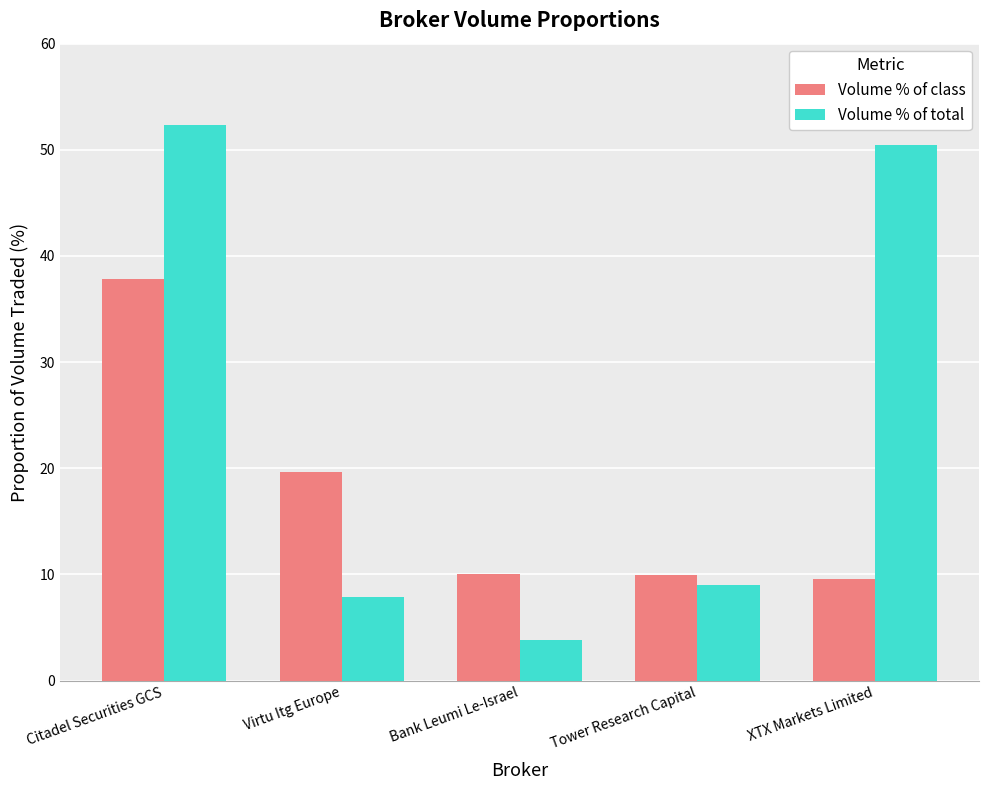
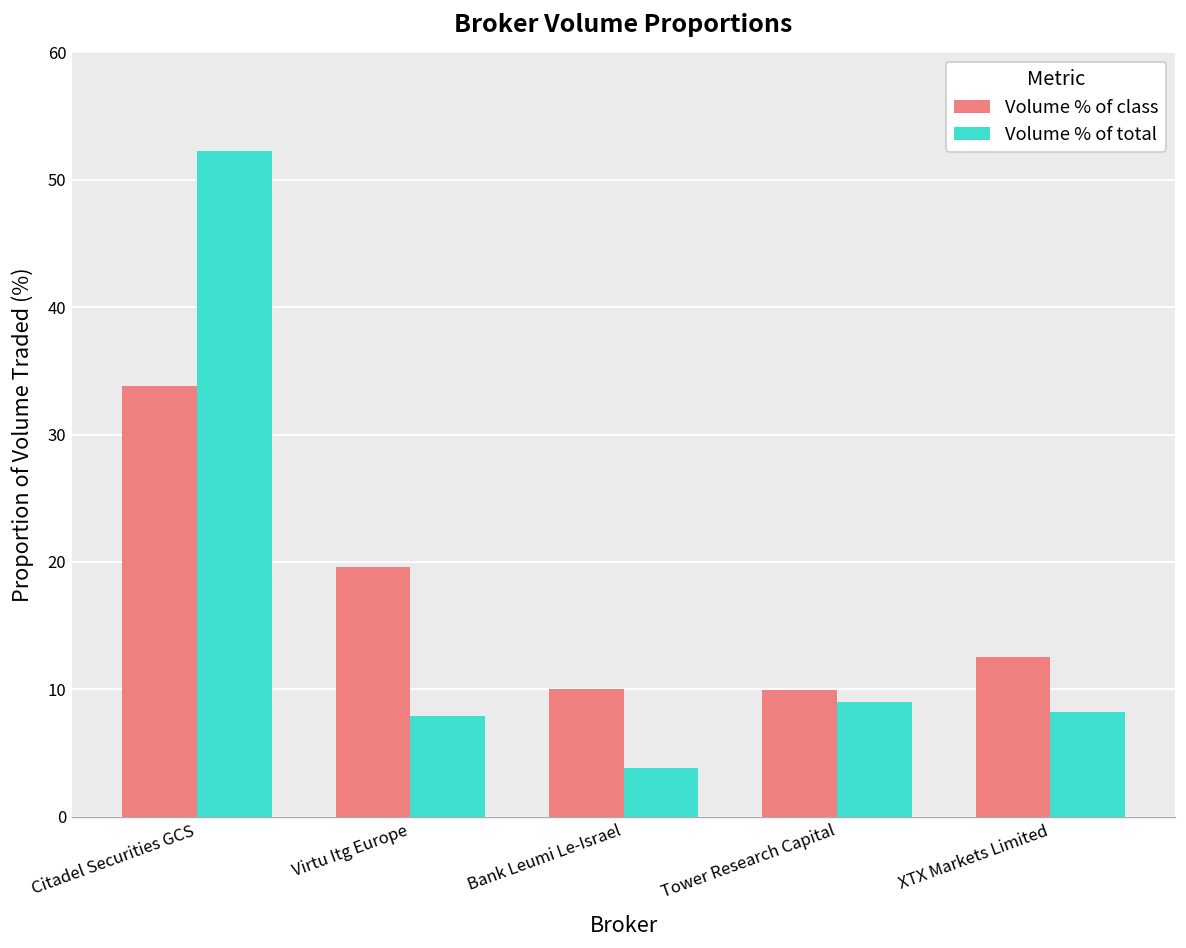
Volume % of class, Citadel Securities GCS: 37.8 -> 33.8
Volume % of class, XTX Markets Limited: 9.6 -> 12.6
Volume % of total, XTX Markets Limited: 50.4 -> 8.2
